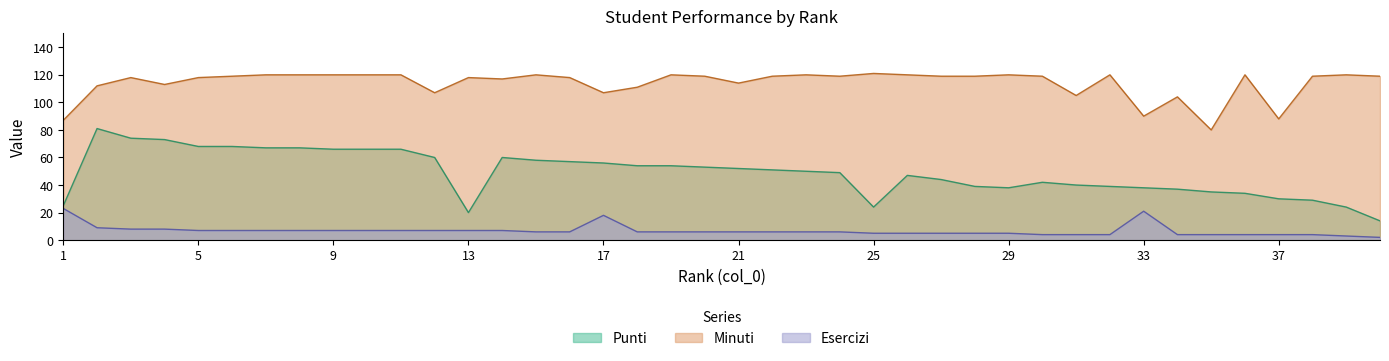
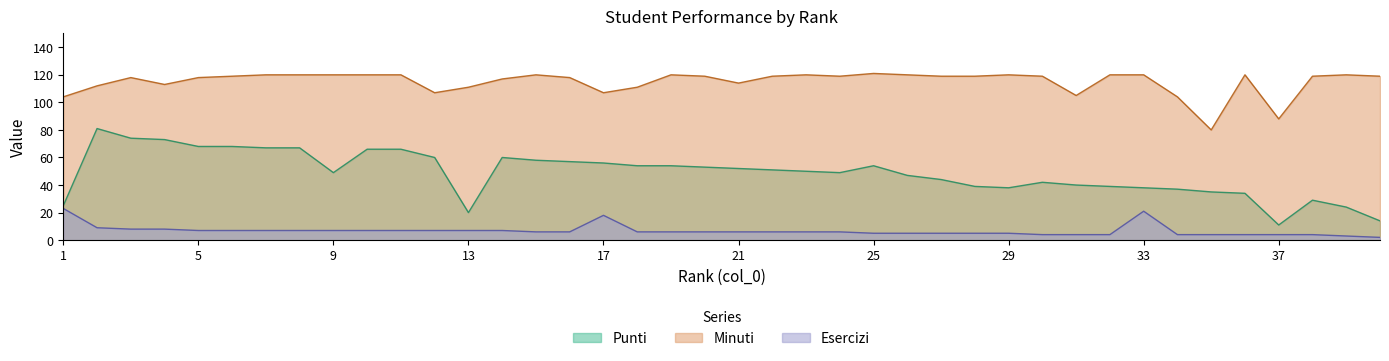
Minuti, 1: 87 -> 104
Punti, 9: 66 -> 49
Minuti, 13: 118 -> 111
Punti, 25: 24 -> 54
Minuti, 33: 90 -> 120
Punti, 37: 30 -> 11
